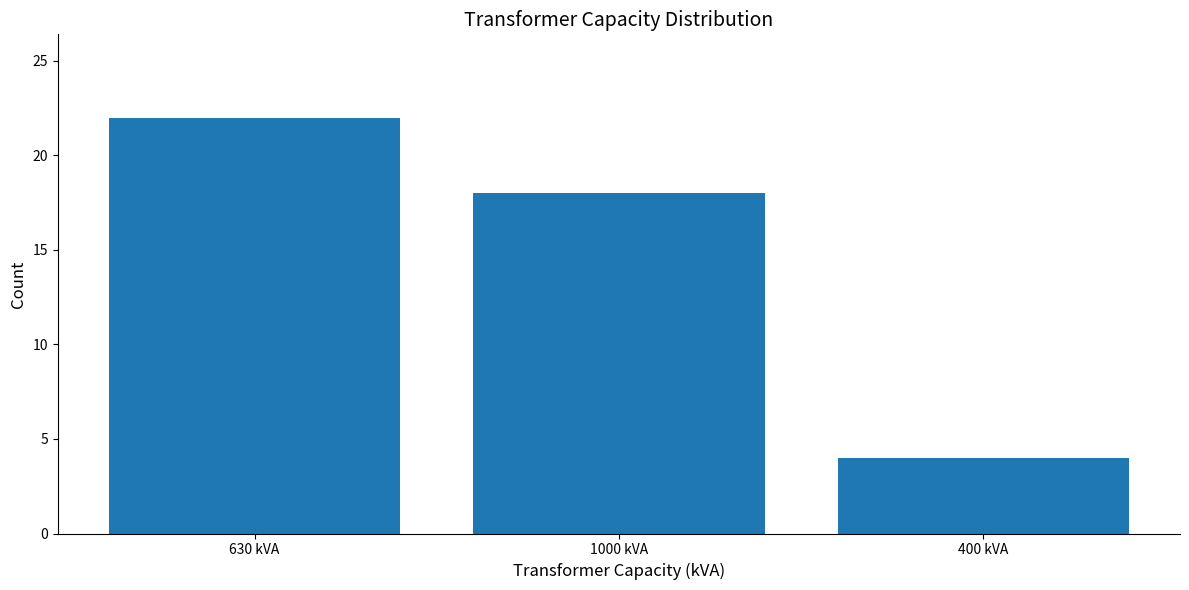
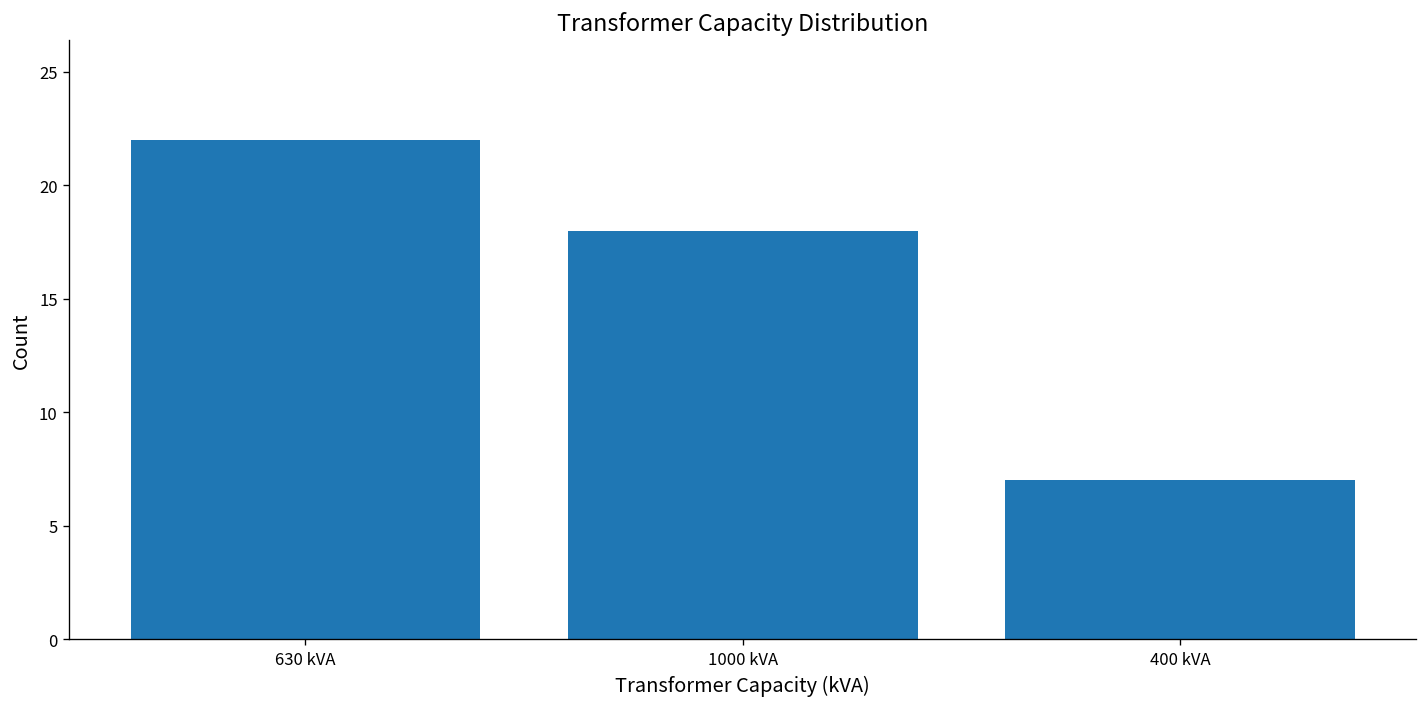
400 kVA: 4 -> 7
